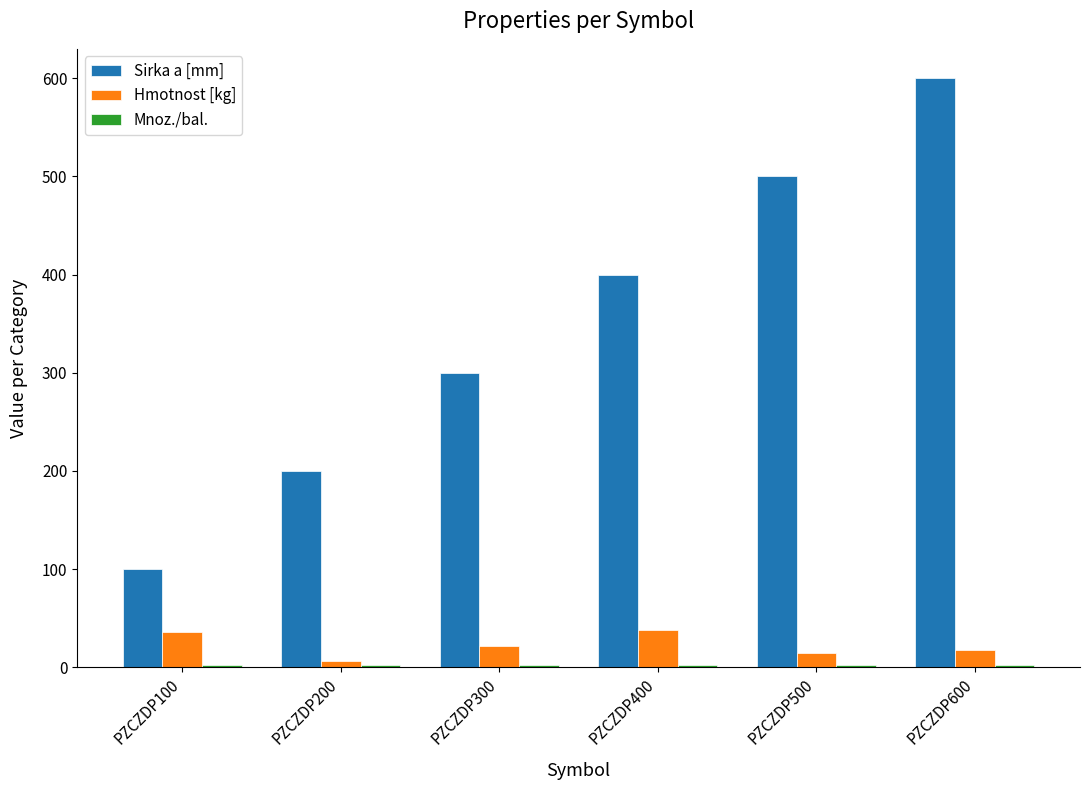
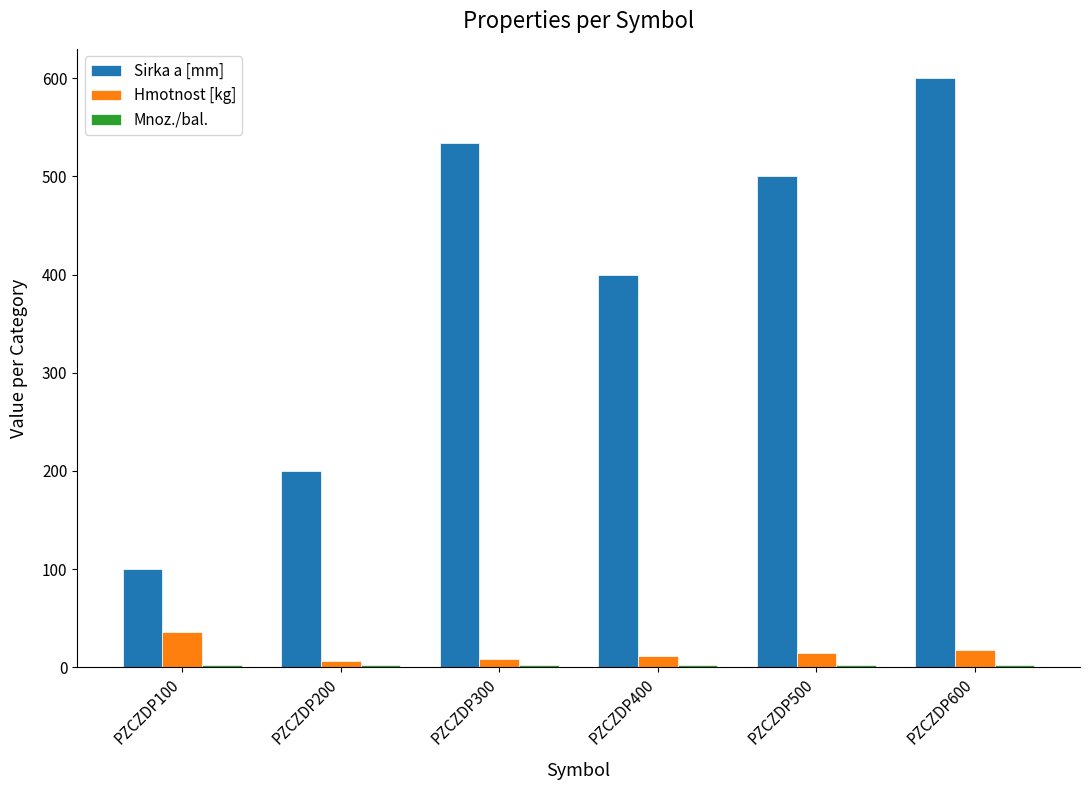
Sirka a [mm], PZCZDP300: 300 -> 530
Hmotnost [kg], PZCZDP300: 20 -> 10
Hmotnost [kg], PZCZDP400: 40 -> 10
